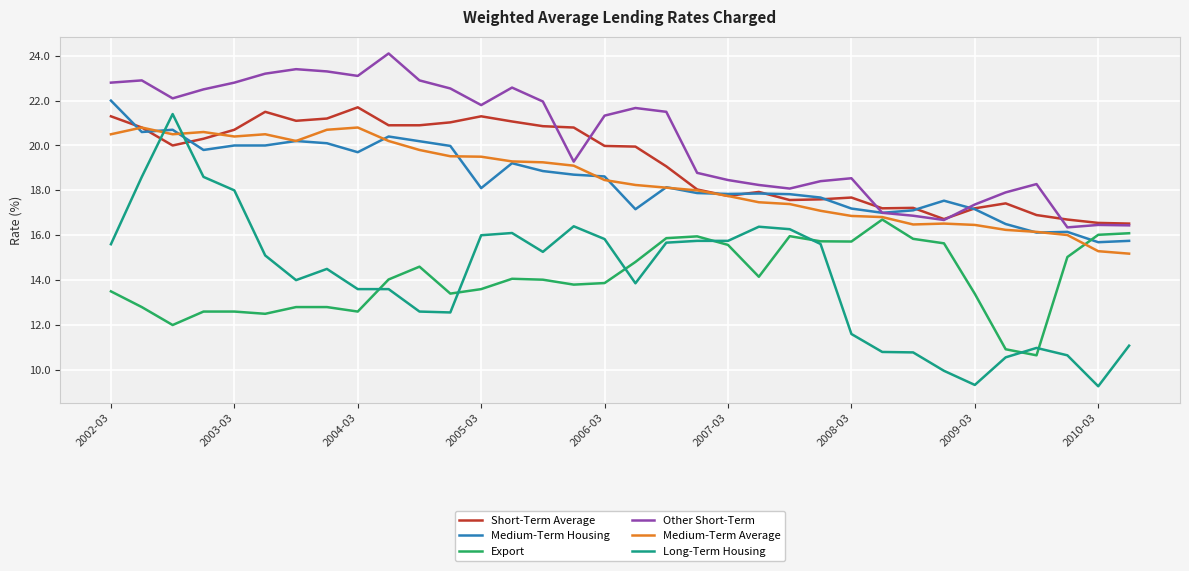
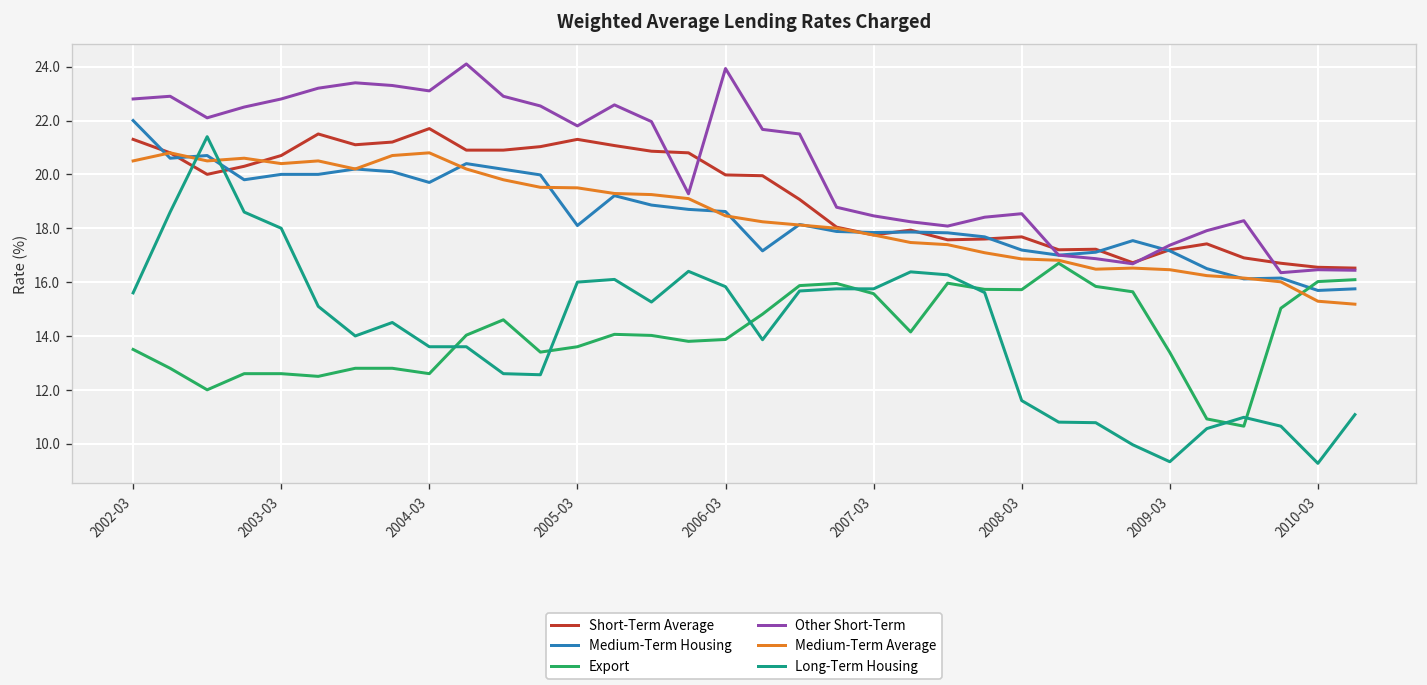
Other Short-Term, 2006-03: 21.3 -> 23.9
